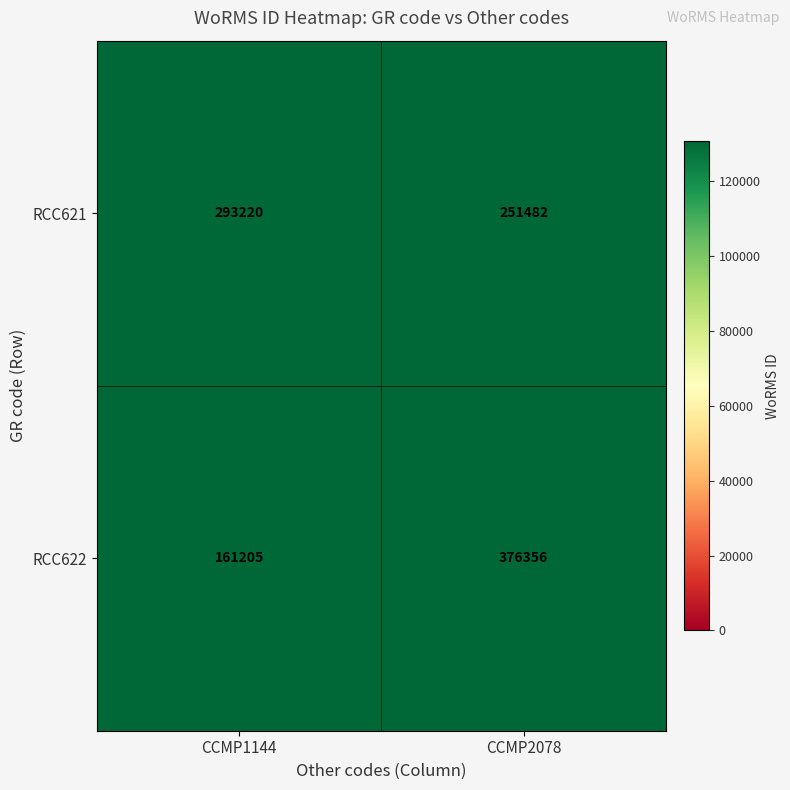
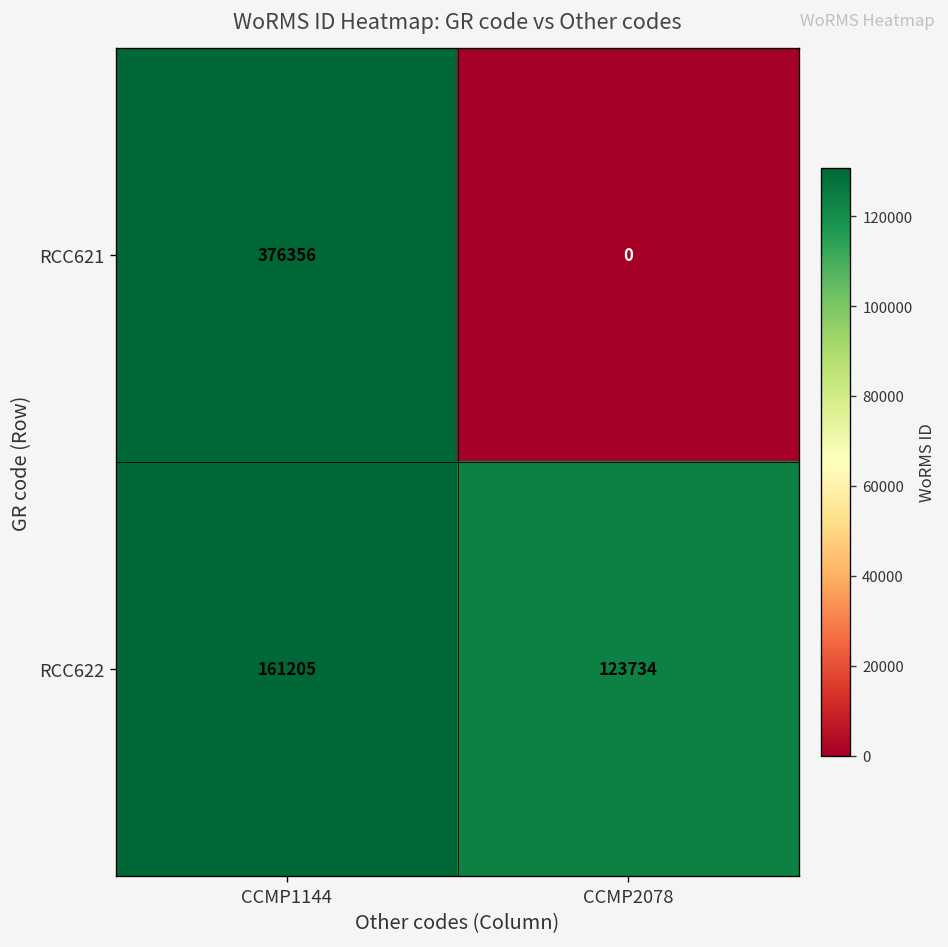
RCC621, CCMP1144: 293220 -> 376356
RCC621, CCMP2078: 251482 -> 0
RCC622, CCMP2078: 376356 -> 123734
